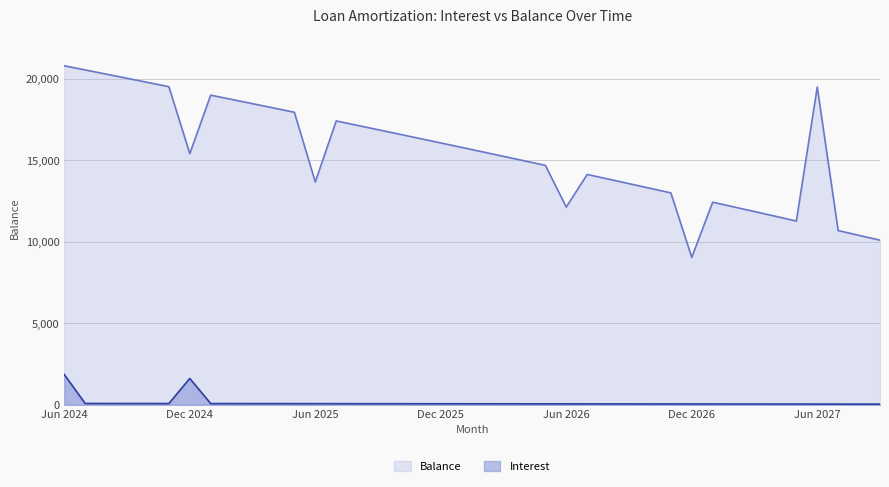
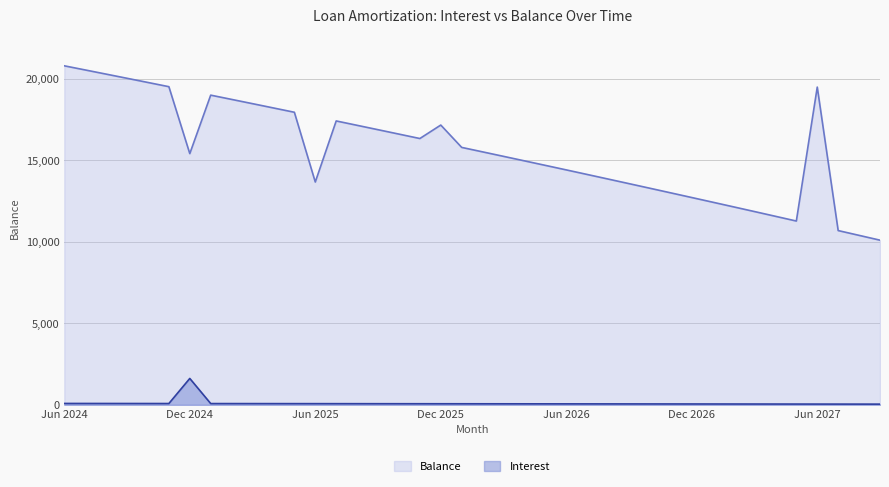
Interest, Jun 2024: 1,900 -> 100
Balance, Dec 2025: 16,100 -> 17,200
Balance, Jun 2026: 12,100 -> 14,400
Balance, Dec 2026: 9,000 -> 12,700
